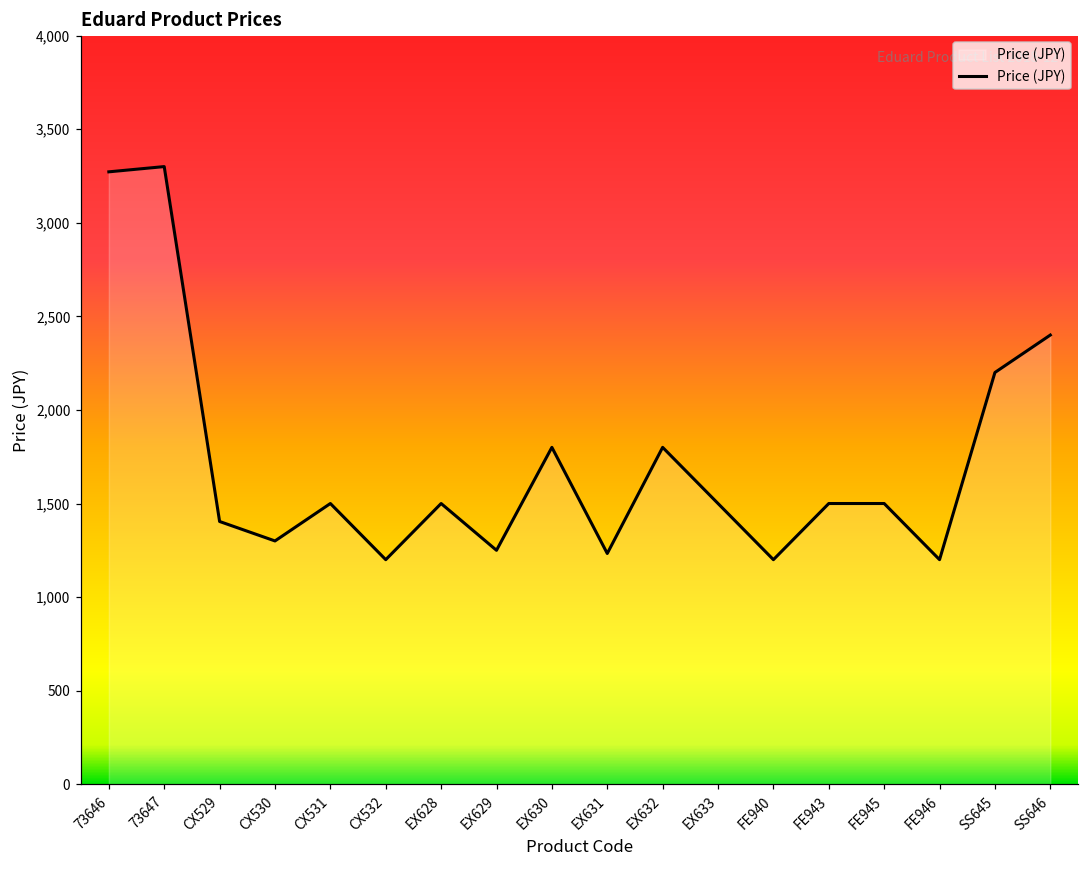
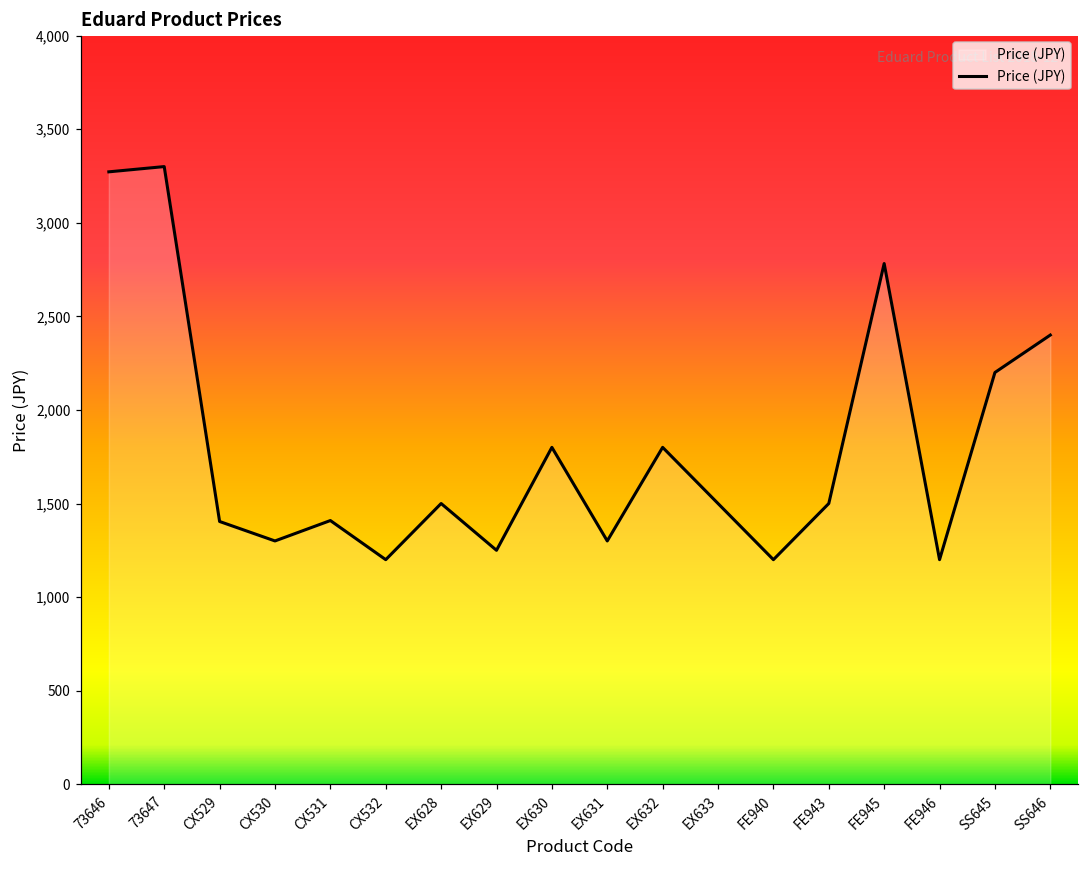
CX531: 1,500 -> 1,410
EX631: 1,230 -> 1,300
FE945: 1,500 -> 2,780
